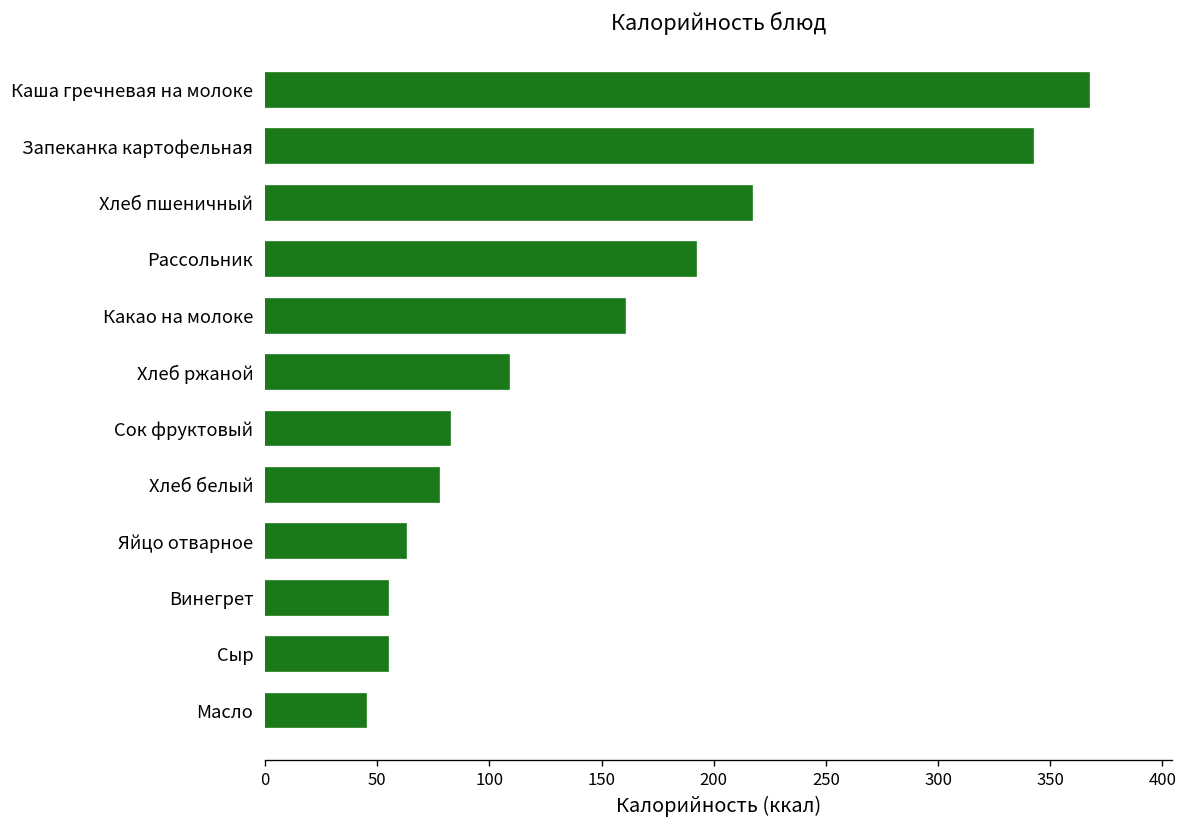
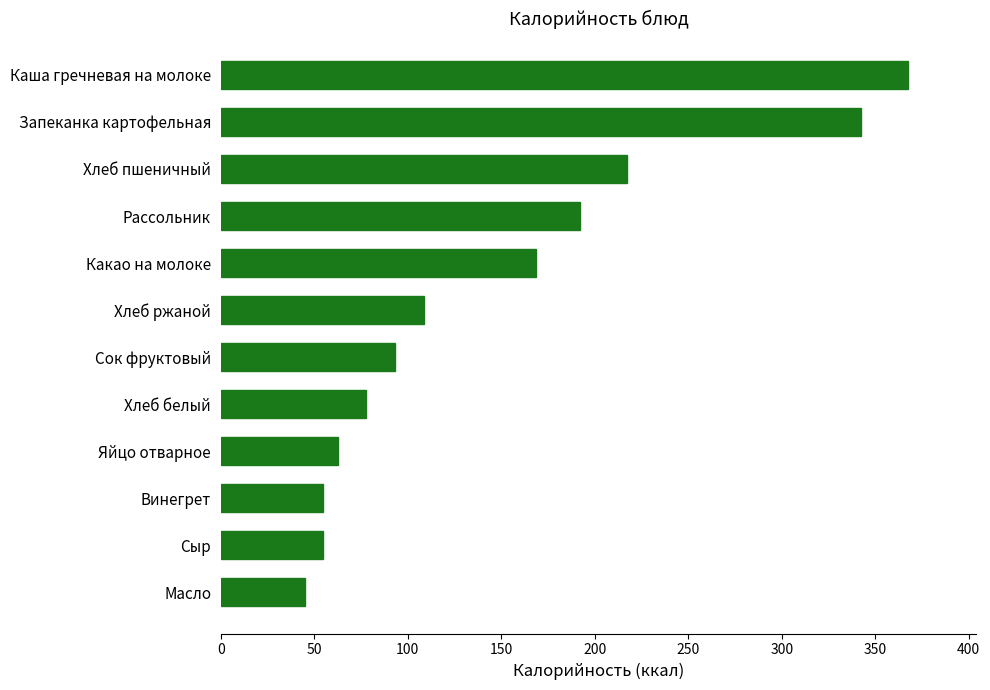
Какао на молоке: 161 -> 169
Сок фруктовый: 83 -> 93
